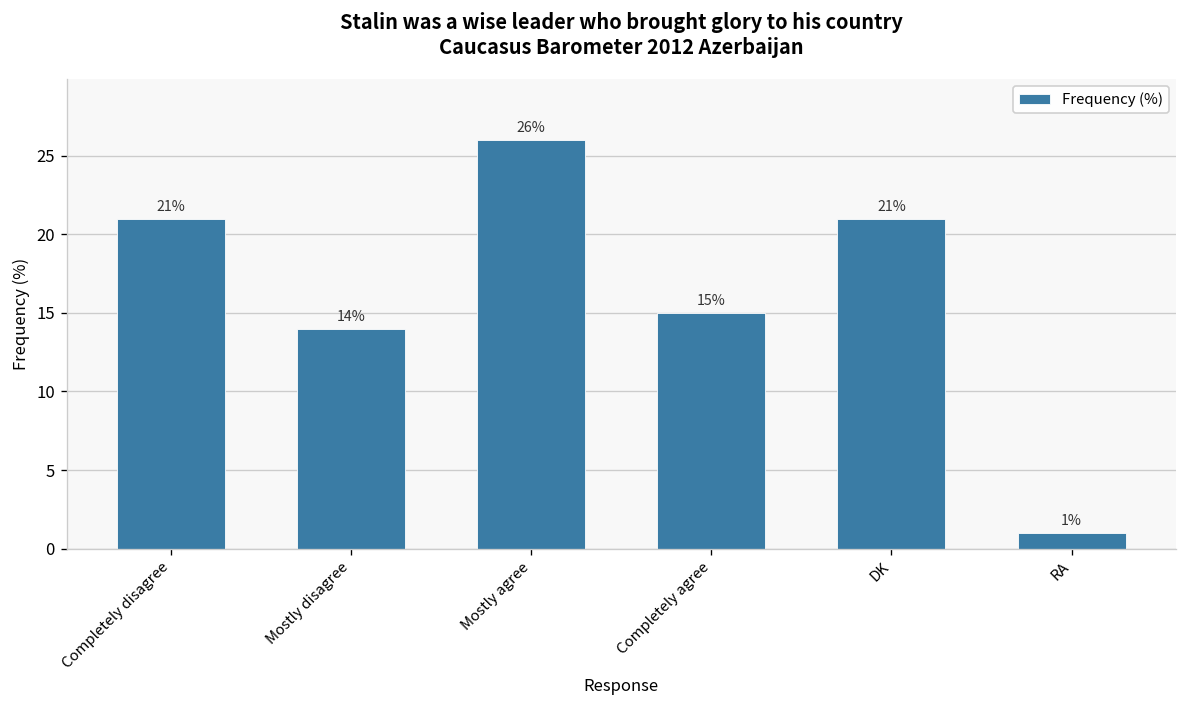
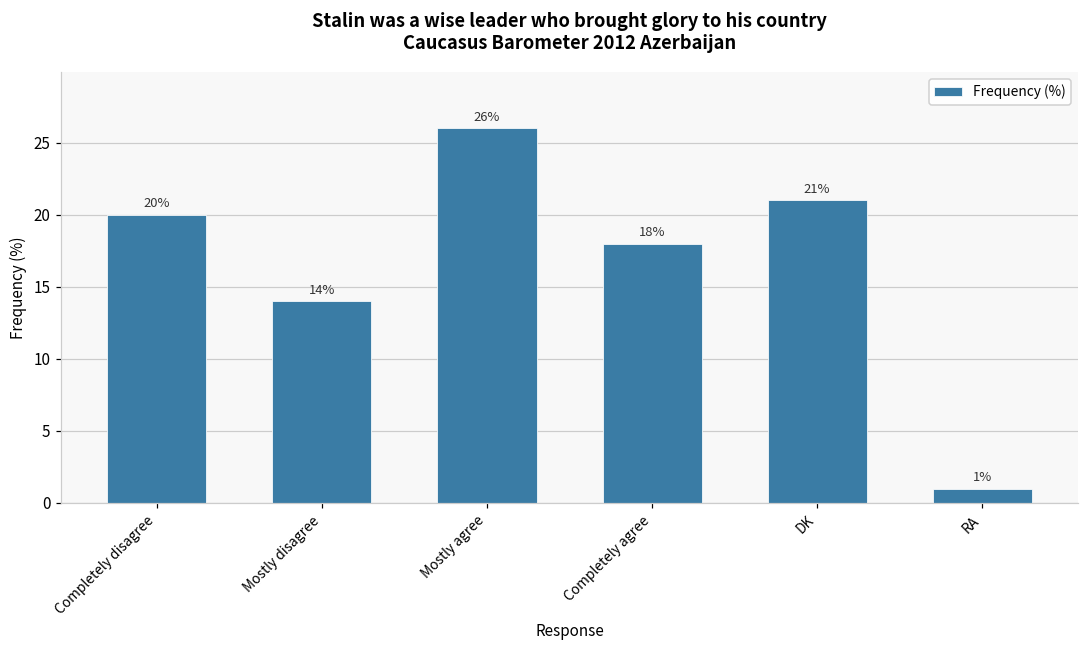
Completely disagree: 21% -> 20%
Completely agree: 15% -> 18%
